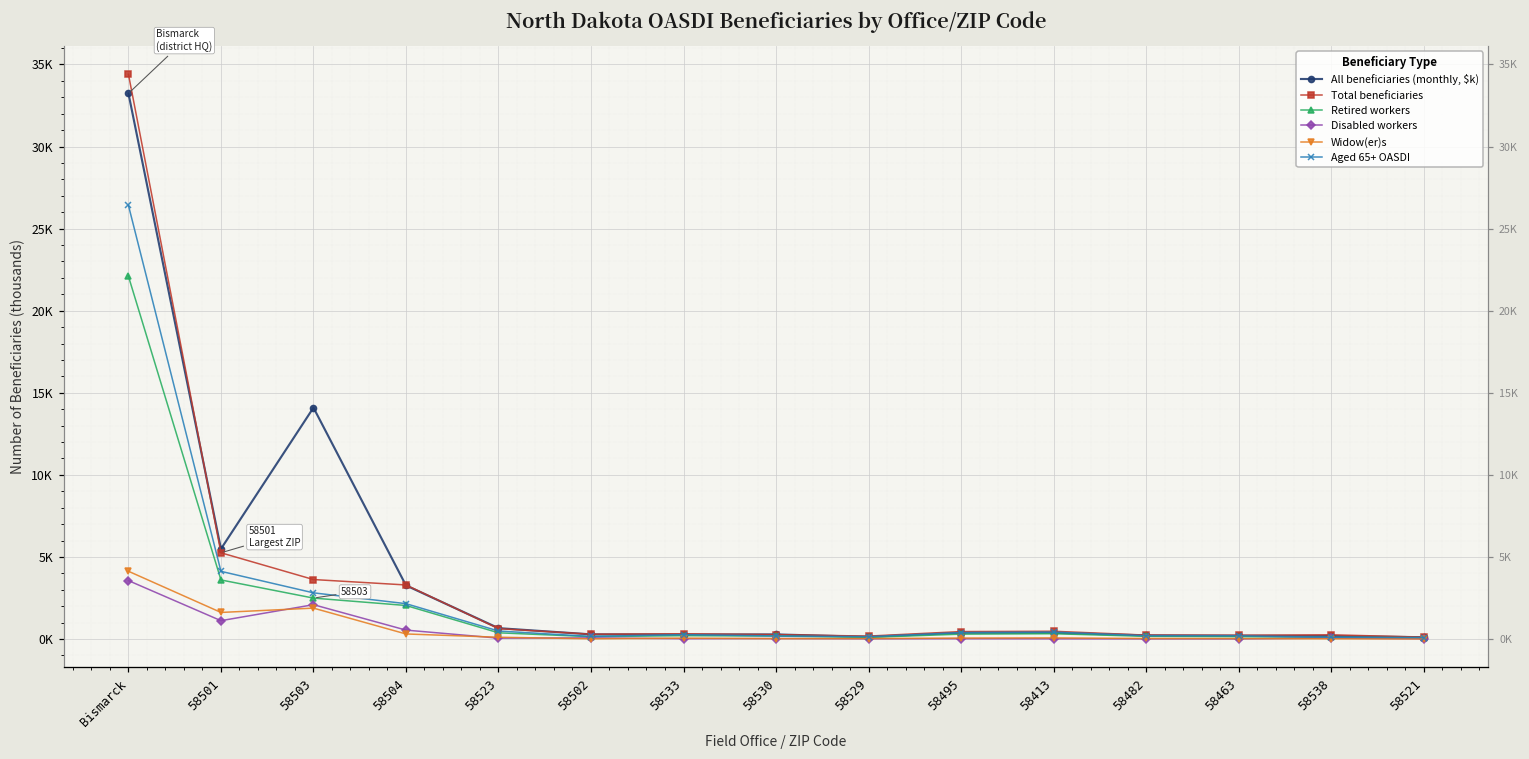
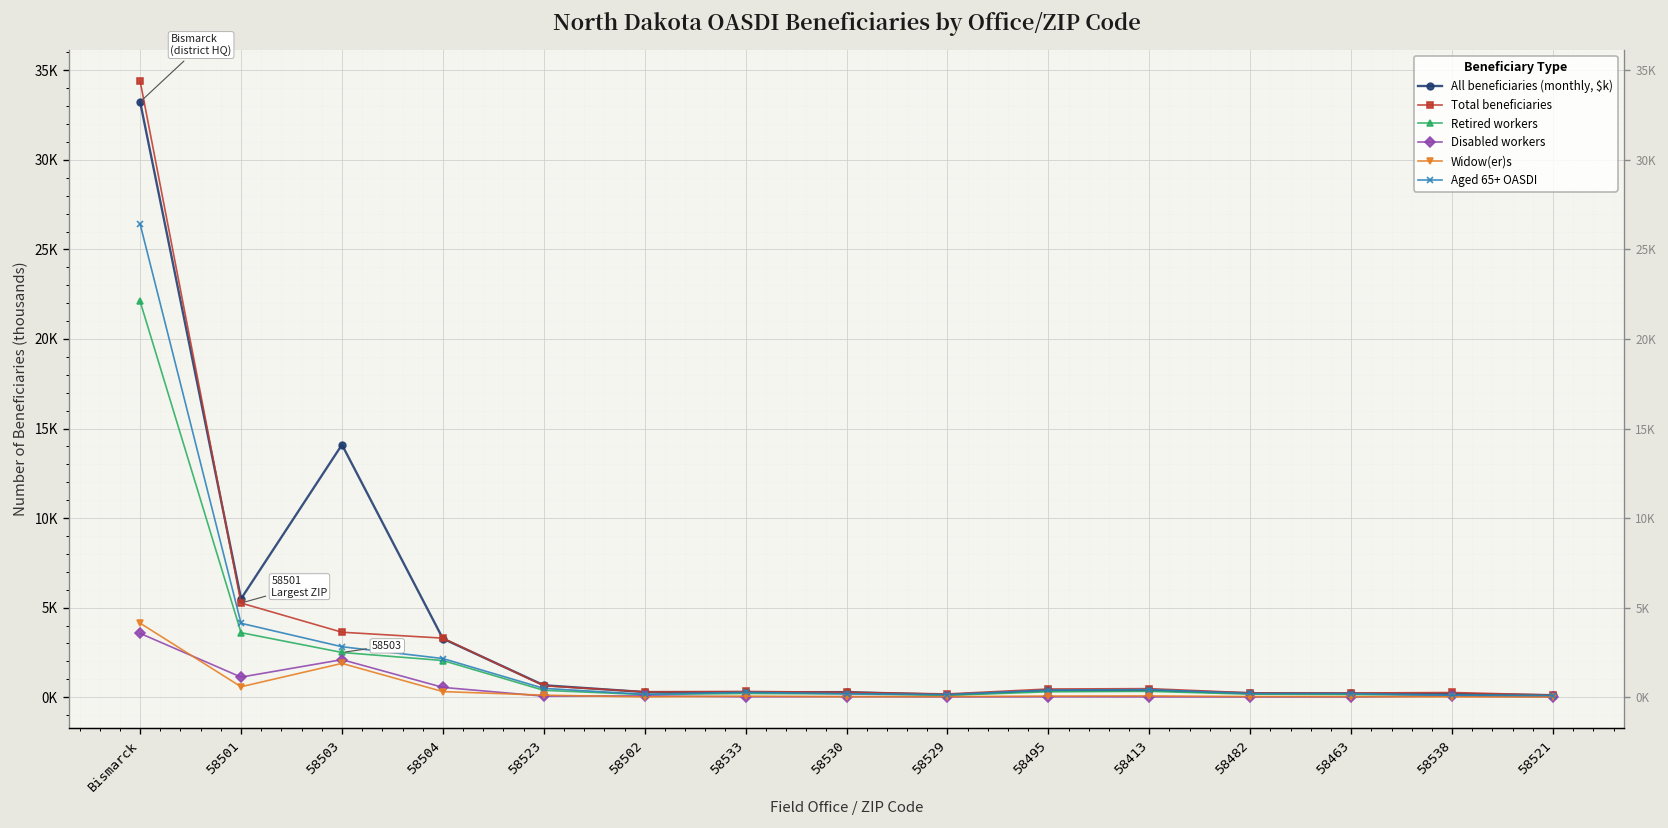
Widow(er)s, 58501: 1600 -> 600
